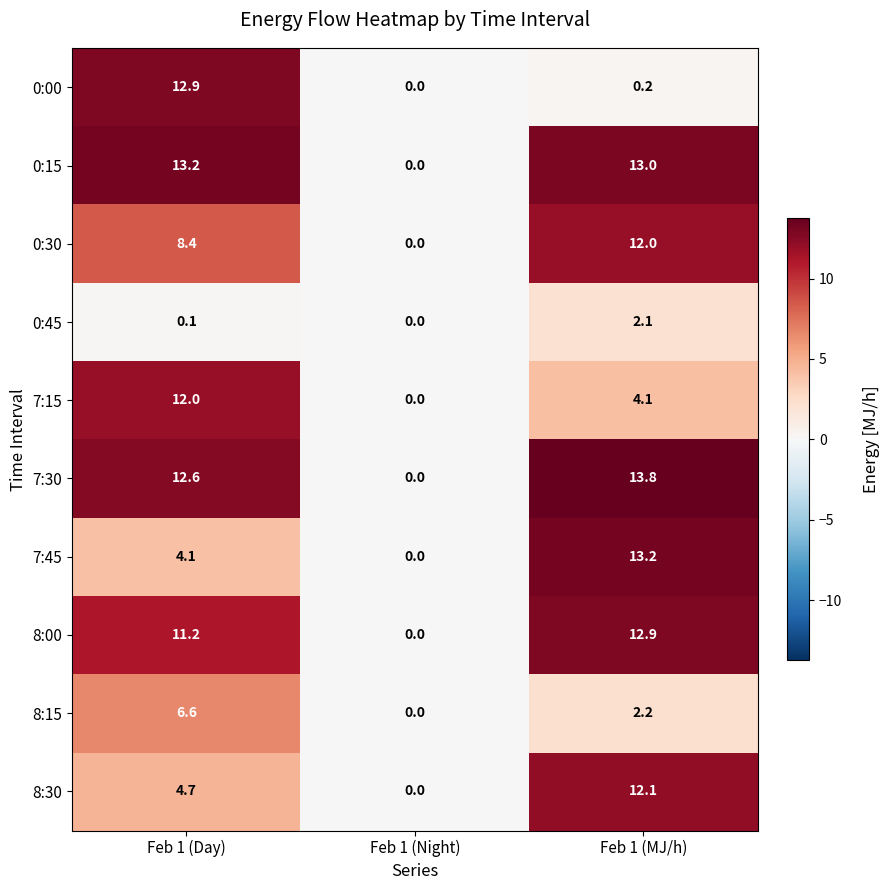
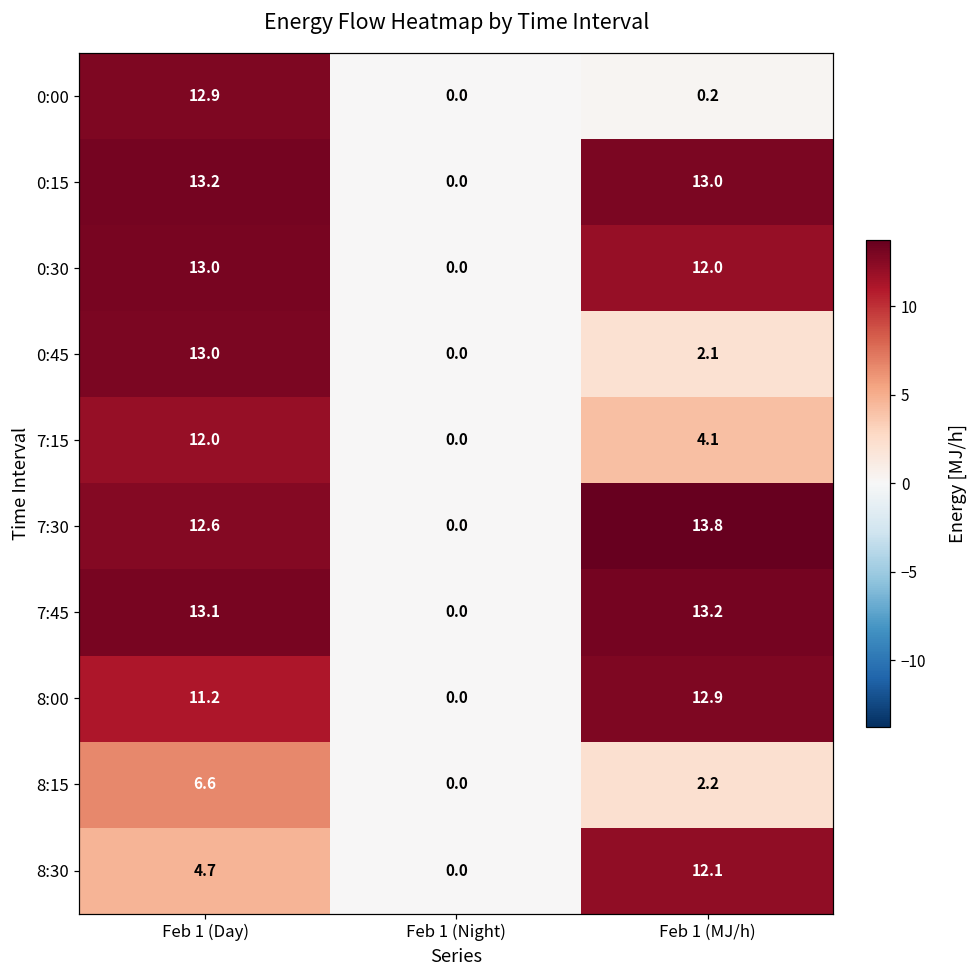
0:30, Feb 1 (Day): 8.4 -> 13.0
0:45, Feb 1 (Day): 0.1 -> 13.0
7:45, Feb 1 (Day): 4.1 -> 13.1
